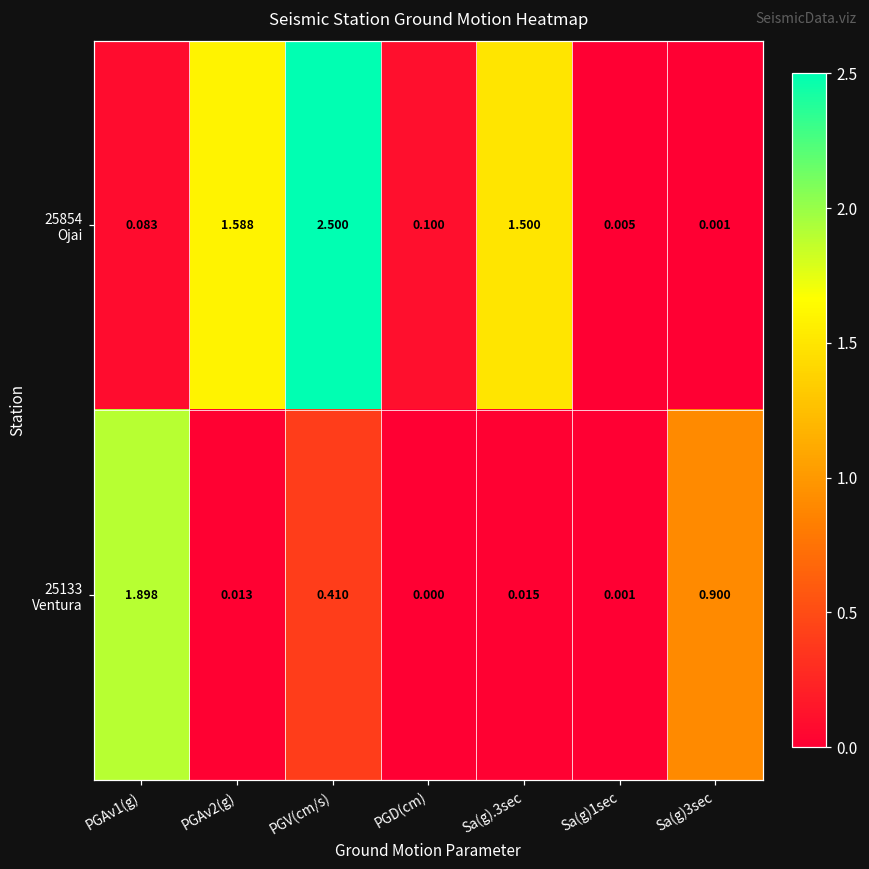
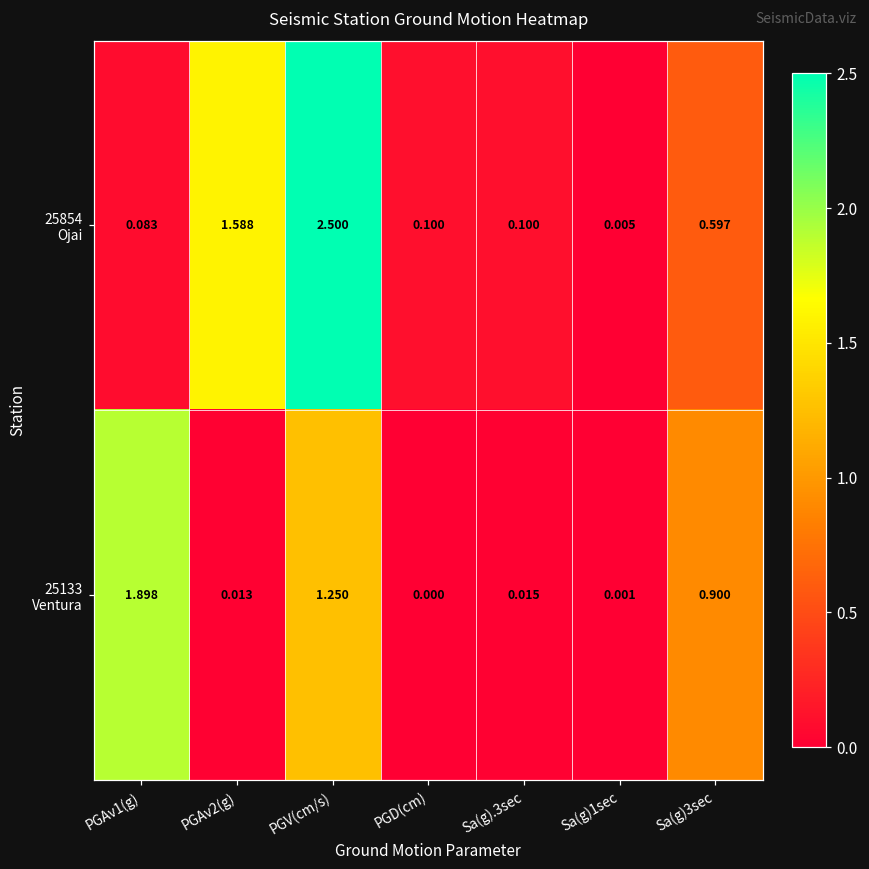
25854 Ojai, Sa(g).3sec: 1.500 -> 0.100
25854 Ojai, Sa(g)3sec: 0.001 -> 0.597
25133 Ventura, PGV(cm/s): 0.410 -> 1.250
